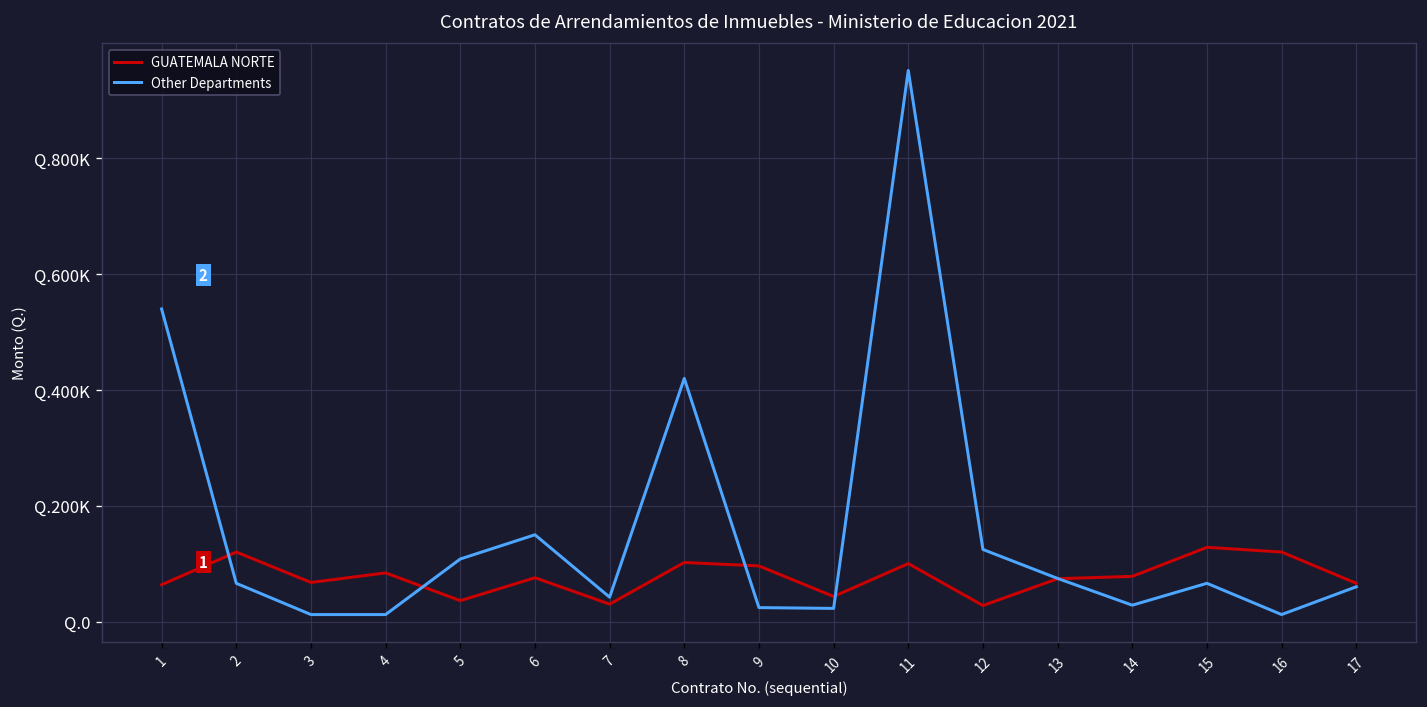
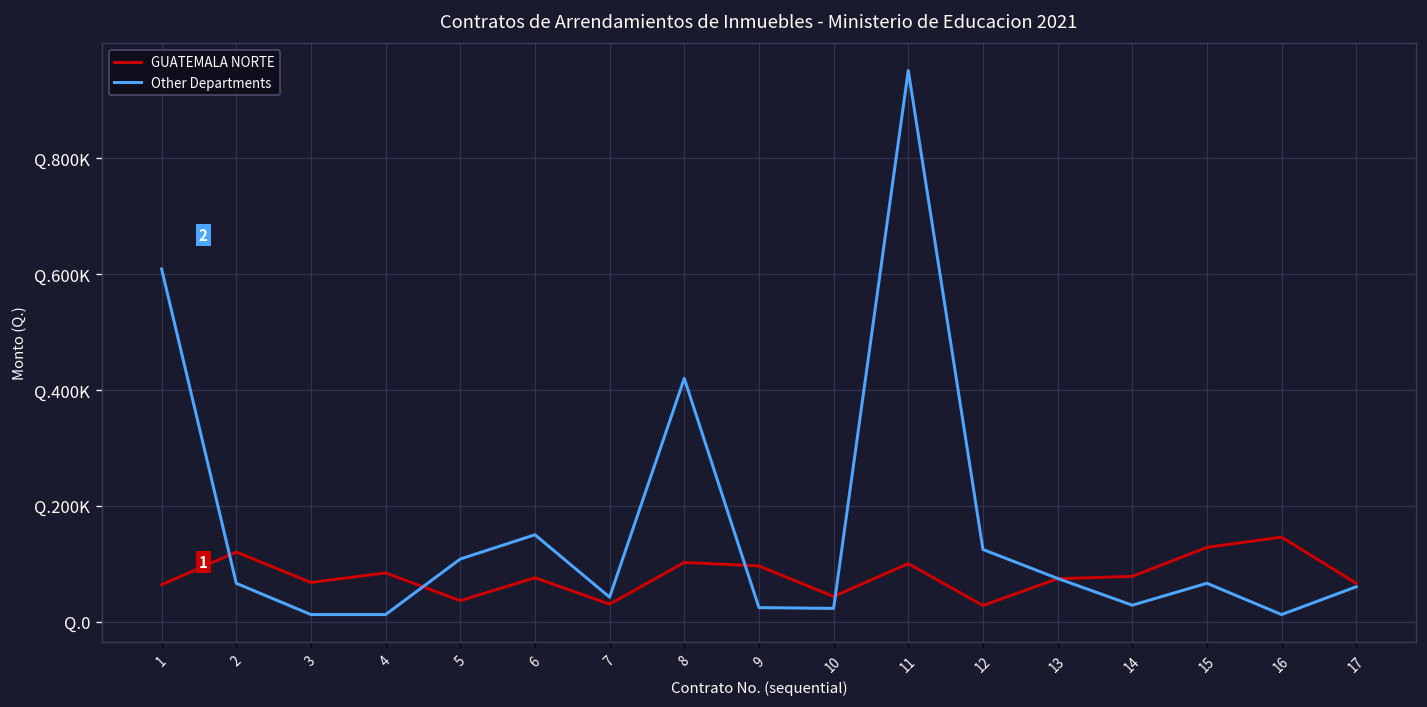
Other Departments, 1: Q.540000 -> Q.610000
GUATEMALA NORTE, 16: Q.120000 -> Q.150000
